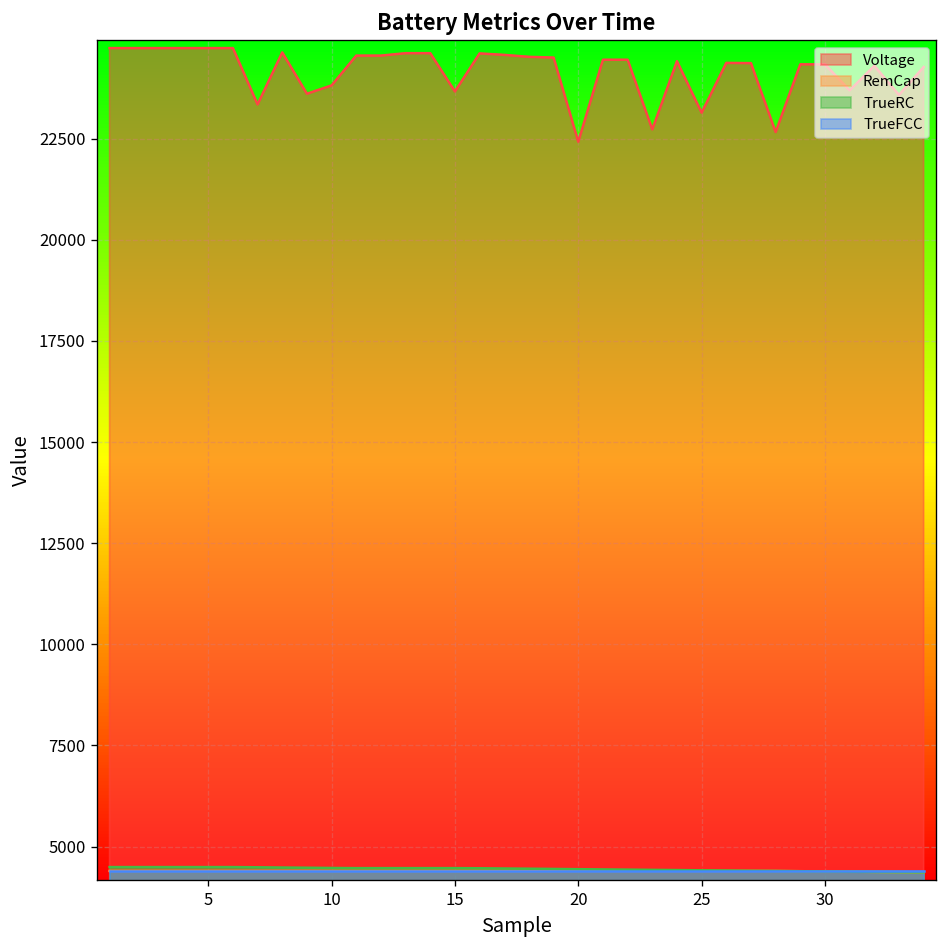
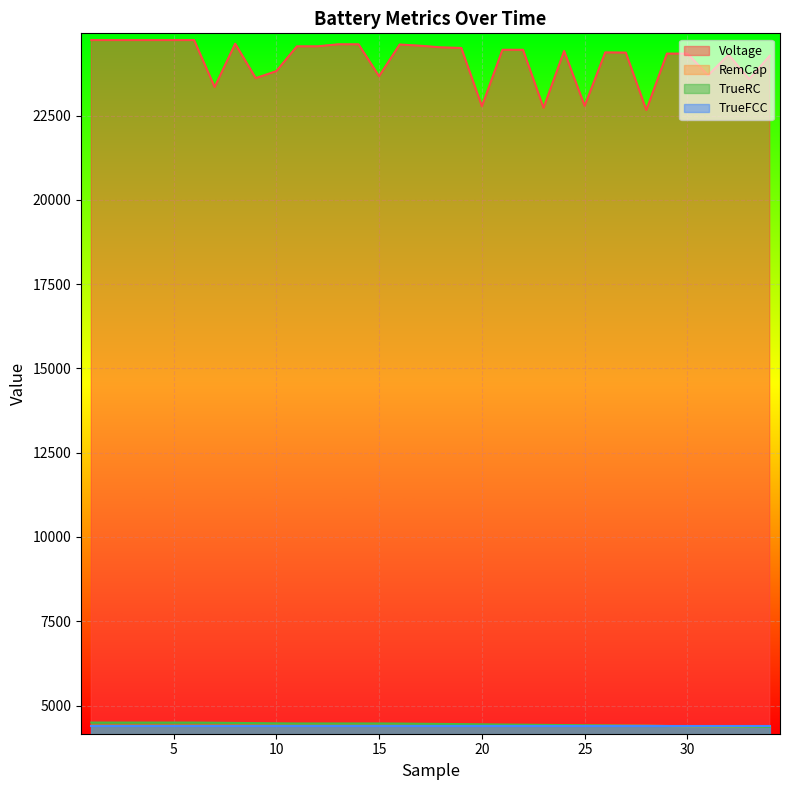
Voltage, 20: 22400 -> 22800
Voltage, 25: 23100 -> 22800
